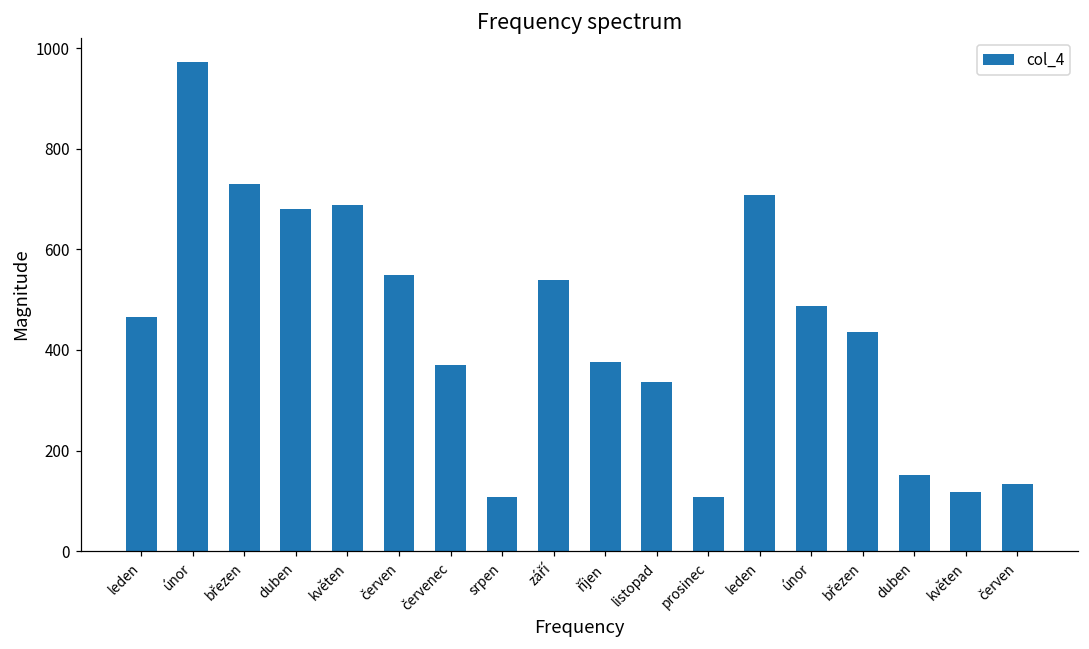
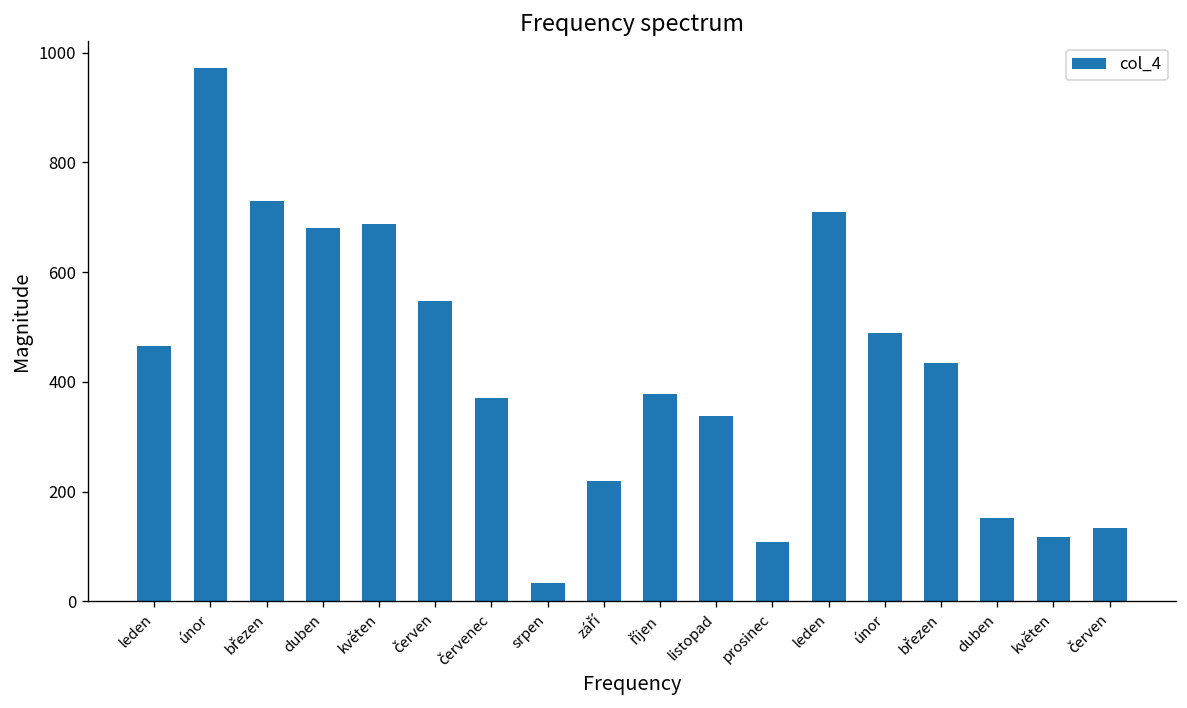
srpen: 110 -> 30
září: 540 -> 220
